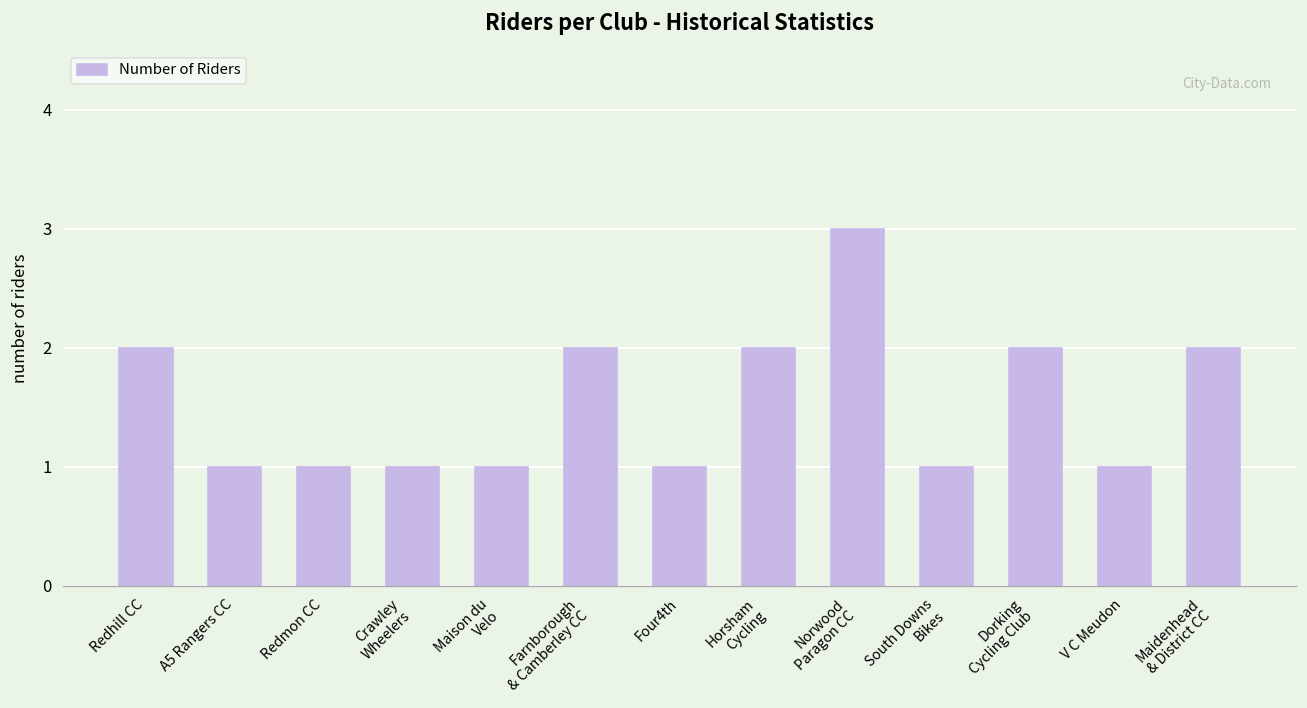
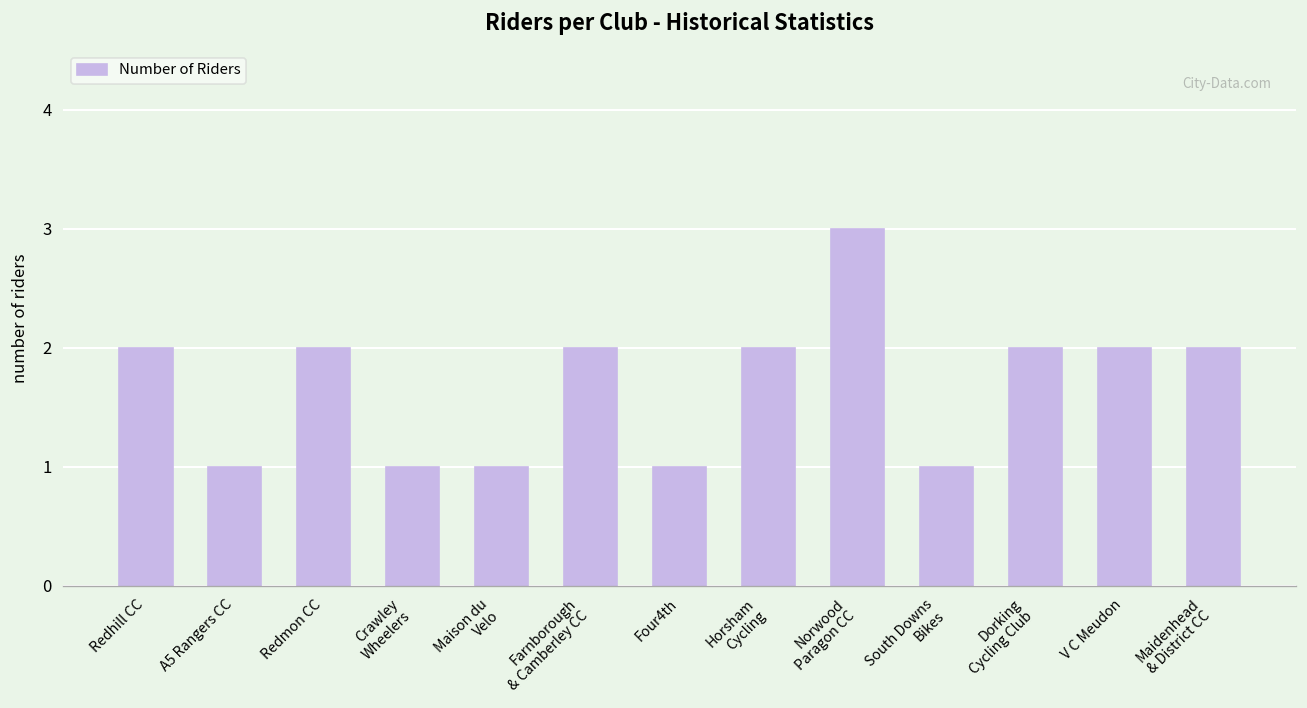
Redmon CC: 1 -> 2
V C Meudon: 1 -> 2
